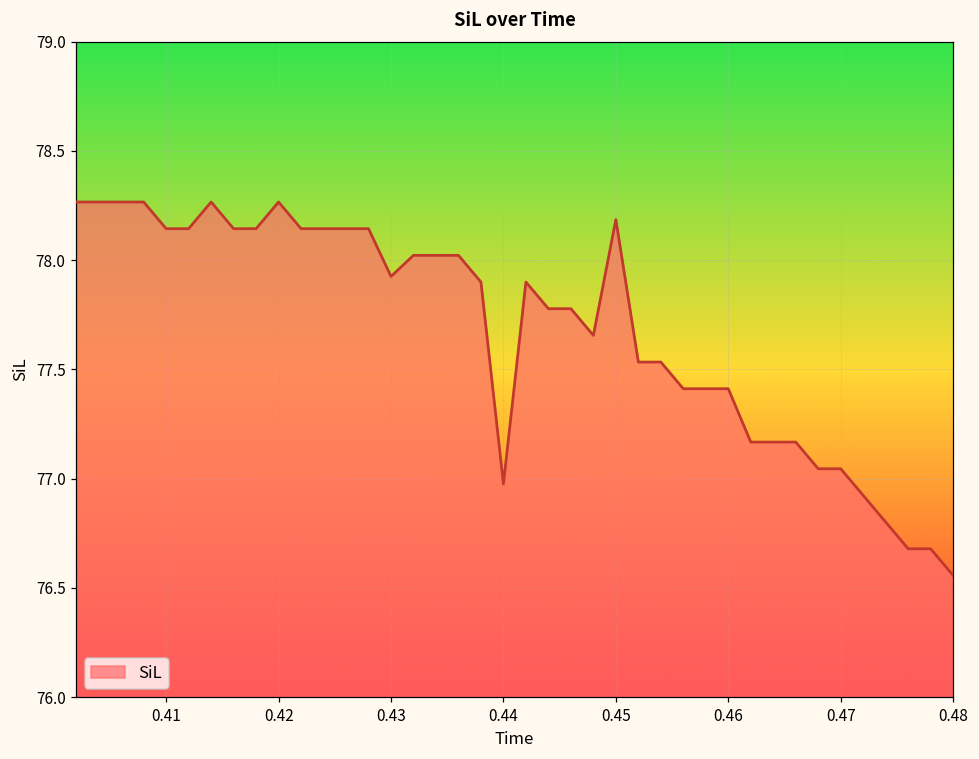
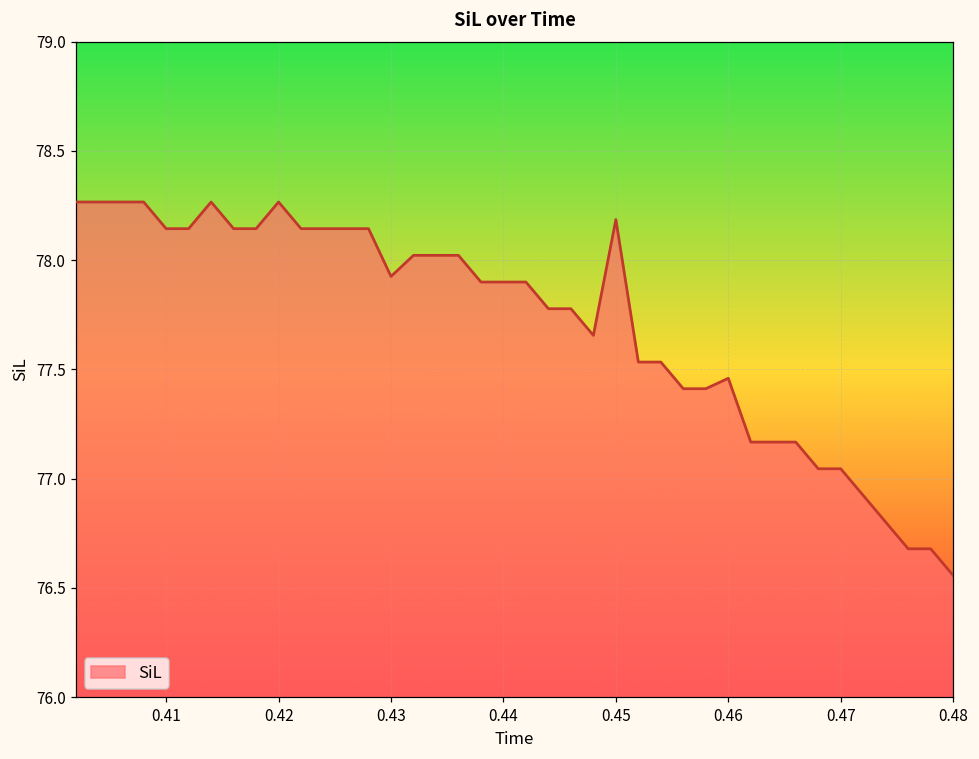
0.44: 76.98 -> 77.90
0.46: 77.41 -> 77.46
